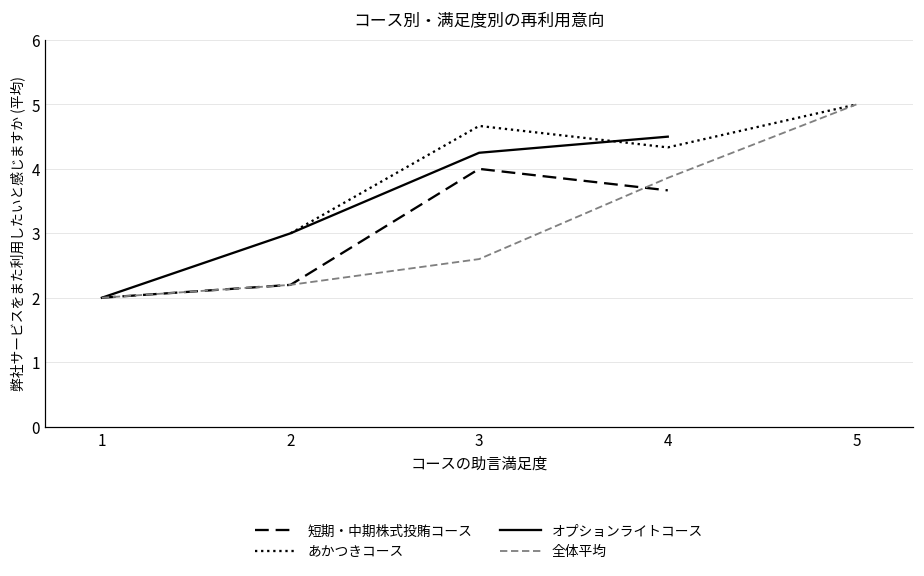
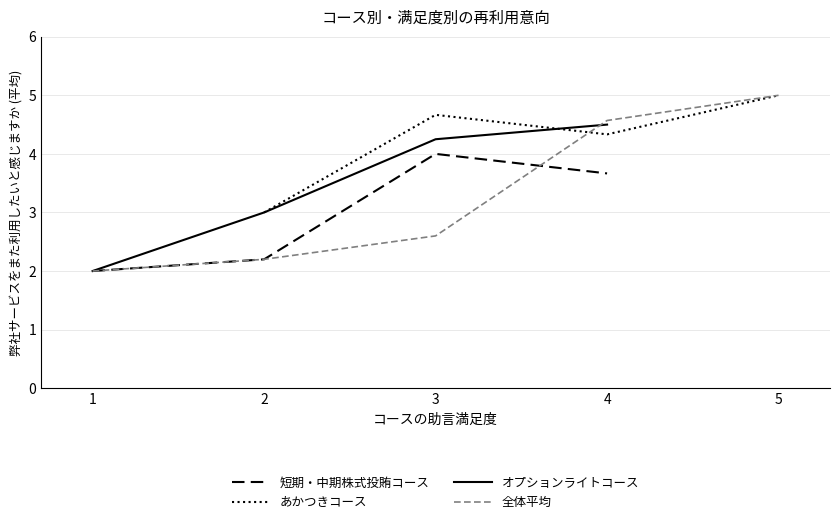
全体平均, 4: 3.9 -> 4.6
